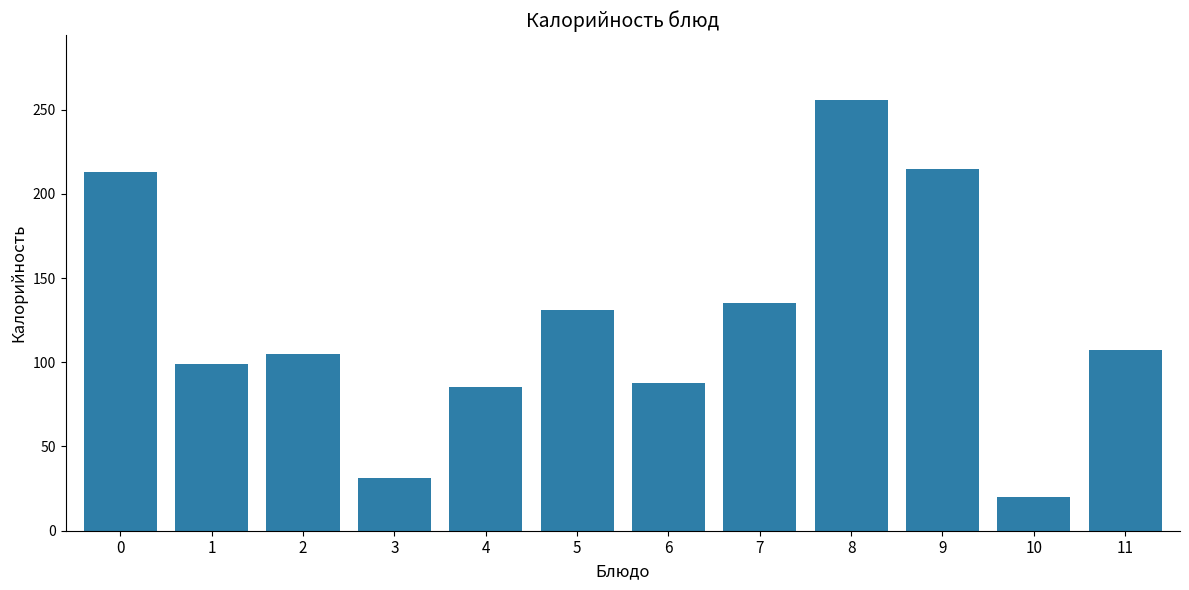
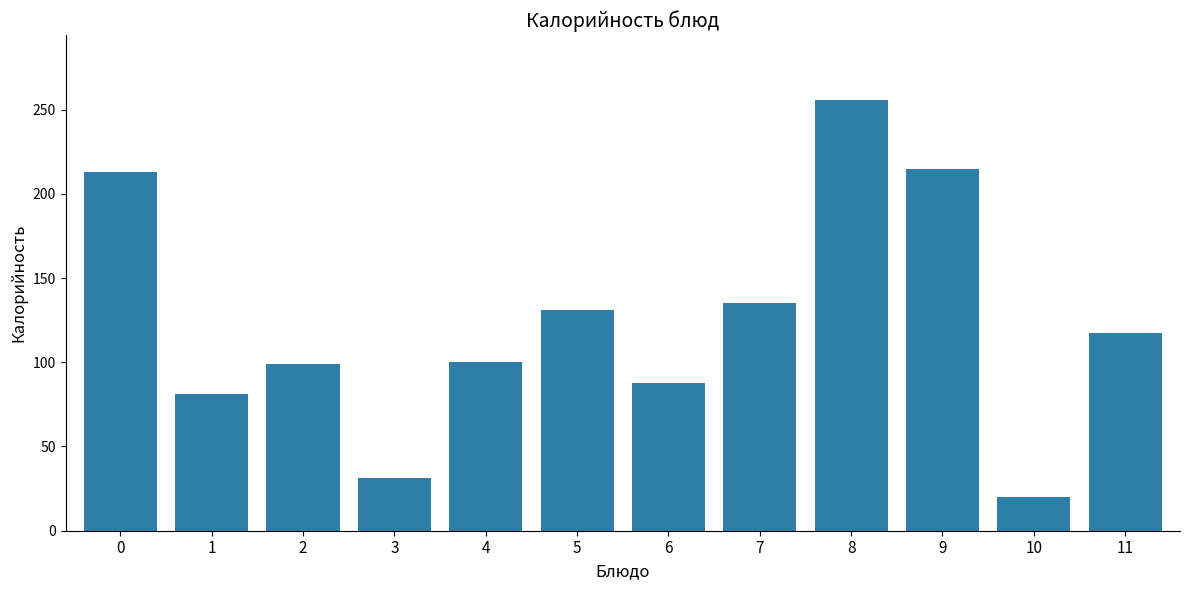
1: 99 -> 81
2: 105 -> 99
4: 85 -> 100
11: 108 -> 118
